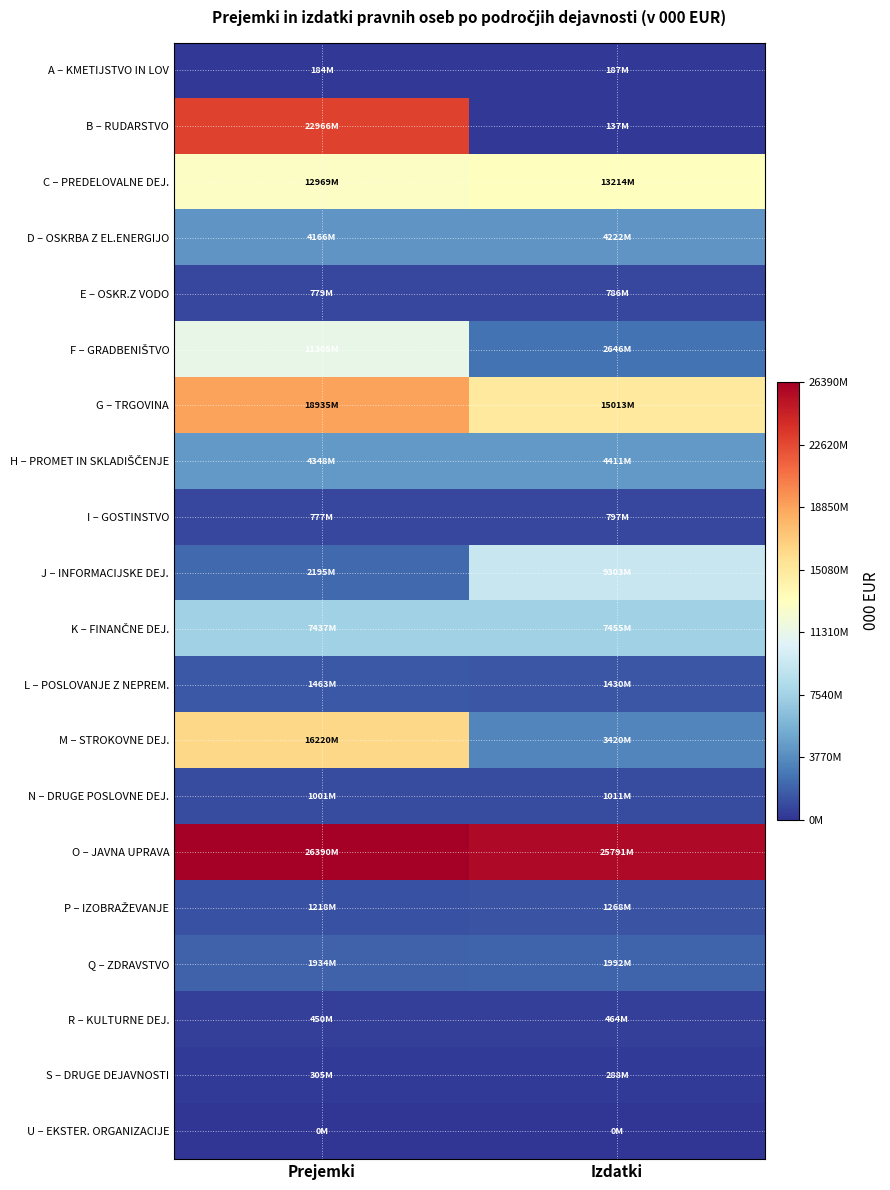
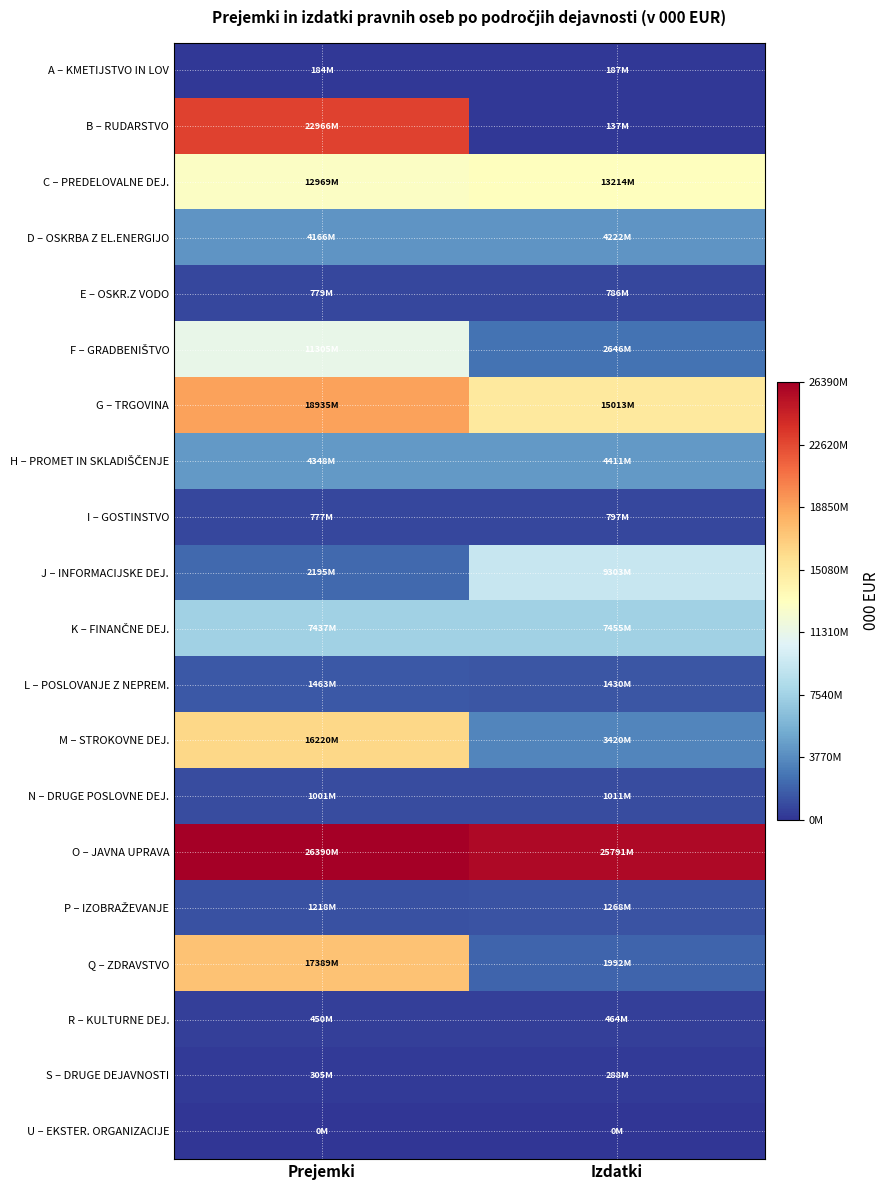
Q – ZDRAVSTVO, Prejemki: 1934M -> 17389M
